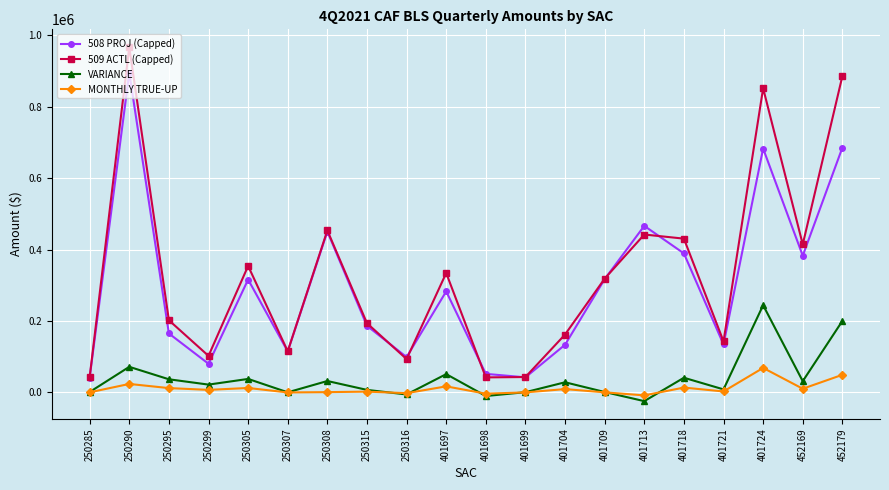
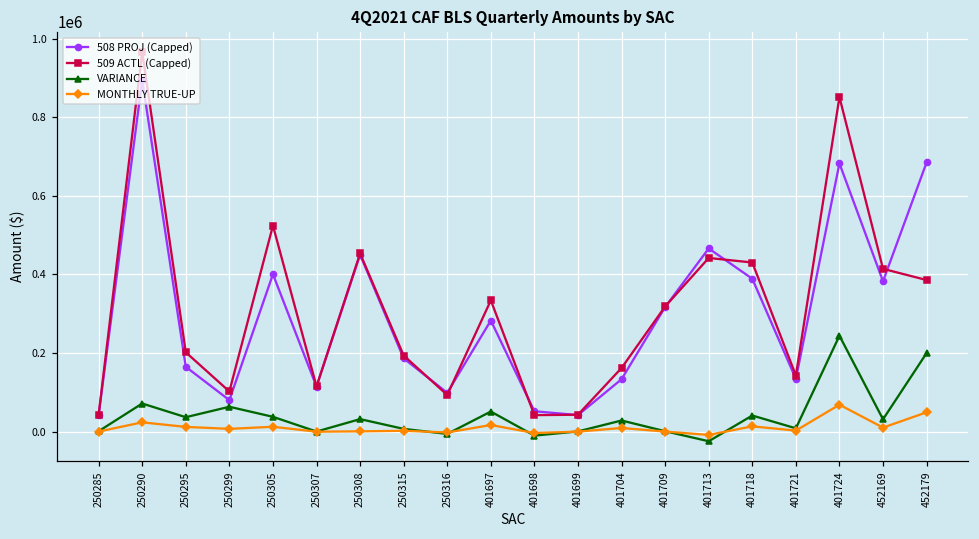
VARIANCE, 250299: 20000 -> 60000
508 PROJ (Capped), 250305: 320000 -> 400000
509 ACTL (Capped), 250305: 350000 -> 520000
509 ACTL (Capped), 452179: 880000 -> 390000
